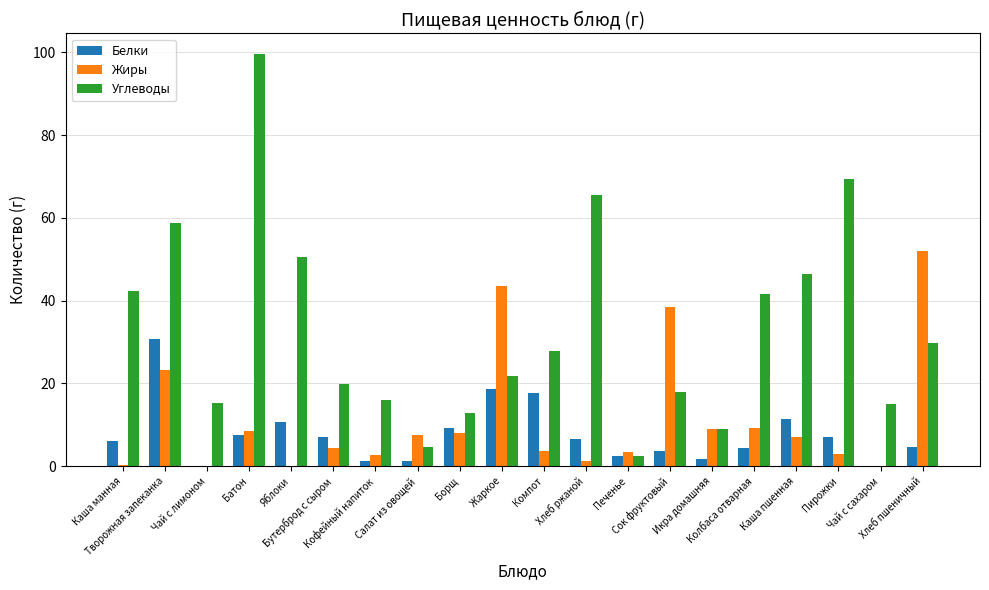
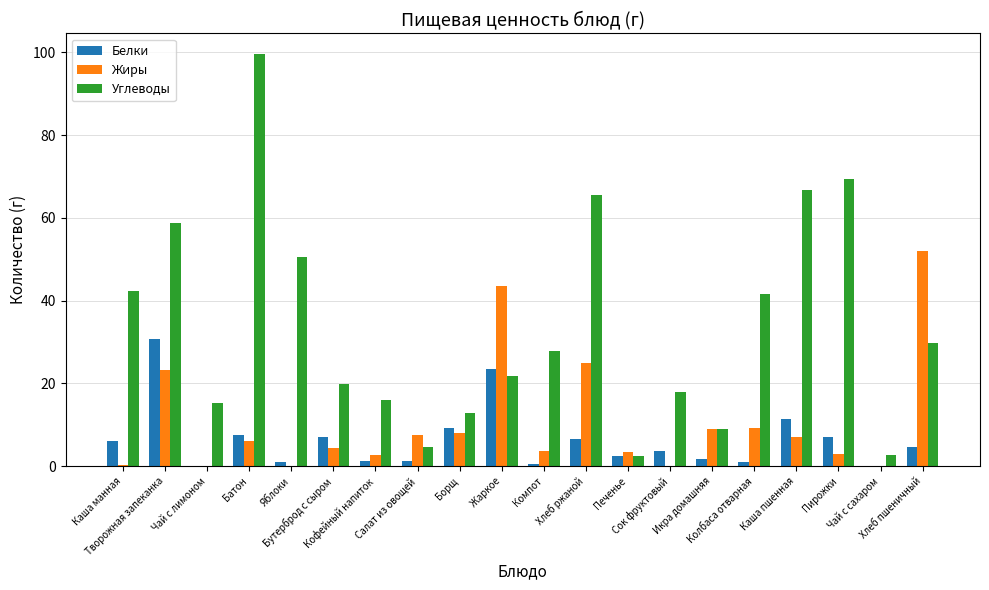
Жиры, Батон: 9 -> 6
Белки, Яблоки: 11 -> 1
Белки, Жаркое: 19 -> 24
Белки, Компот: 18 -> 1
Жиры, Хлеб ржаной: 1 -> 25
Жиры, Сок фруктовый: 38 -> 0
Белки, Колбаса отварная: 4 -> 1
Углеводы, Каша пшенная: 46 -> 67
Углеводы, Чай с сахаром: 15 -> 3
